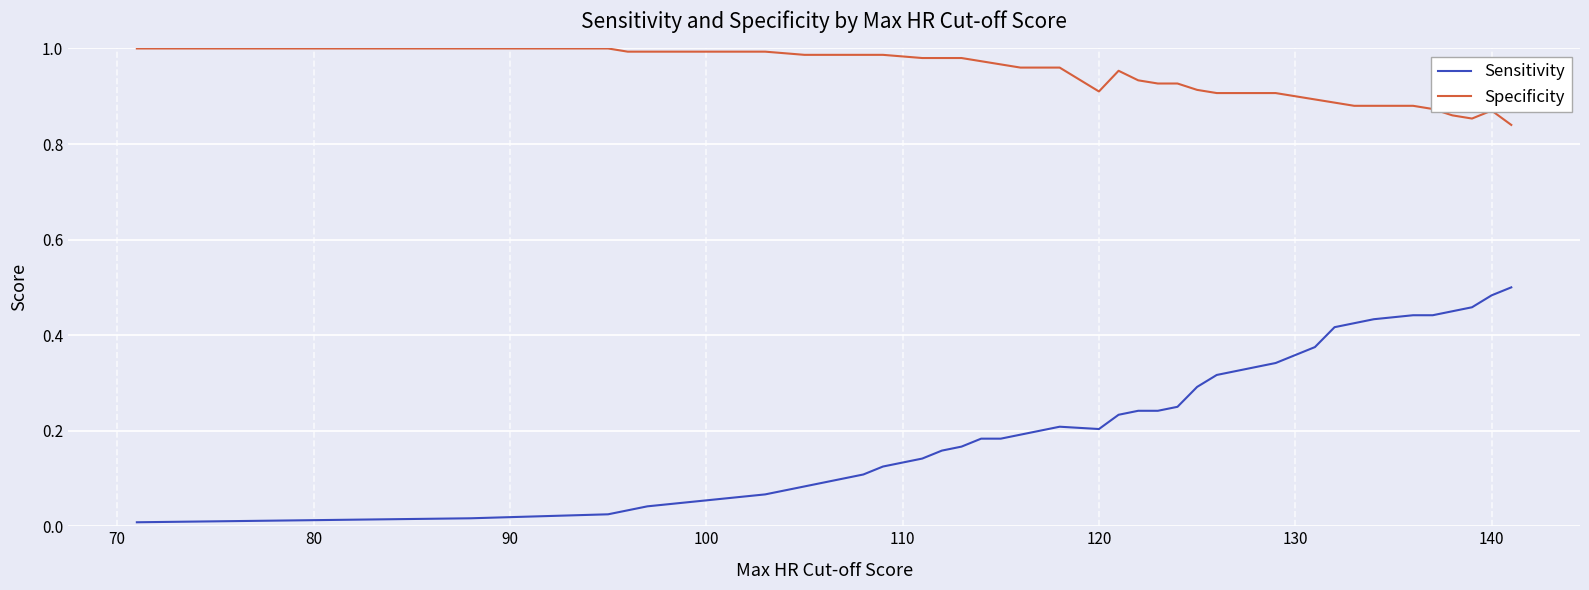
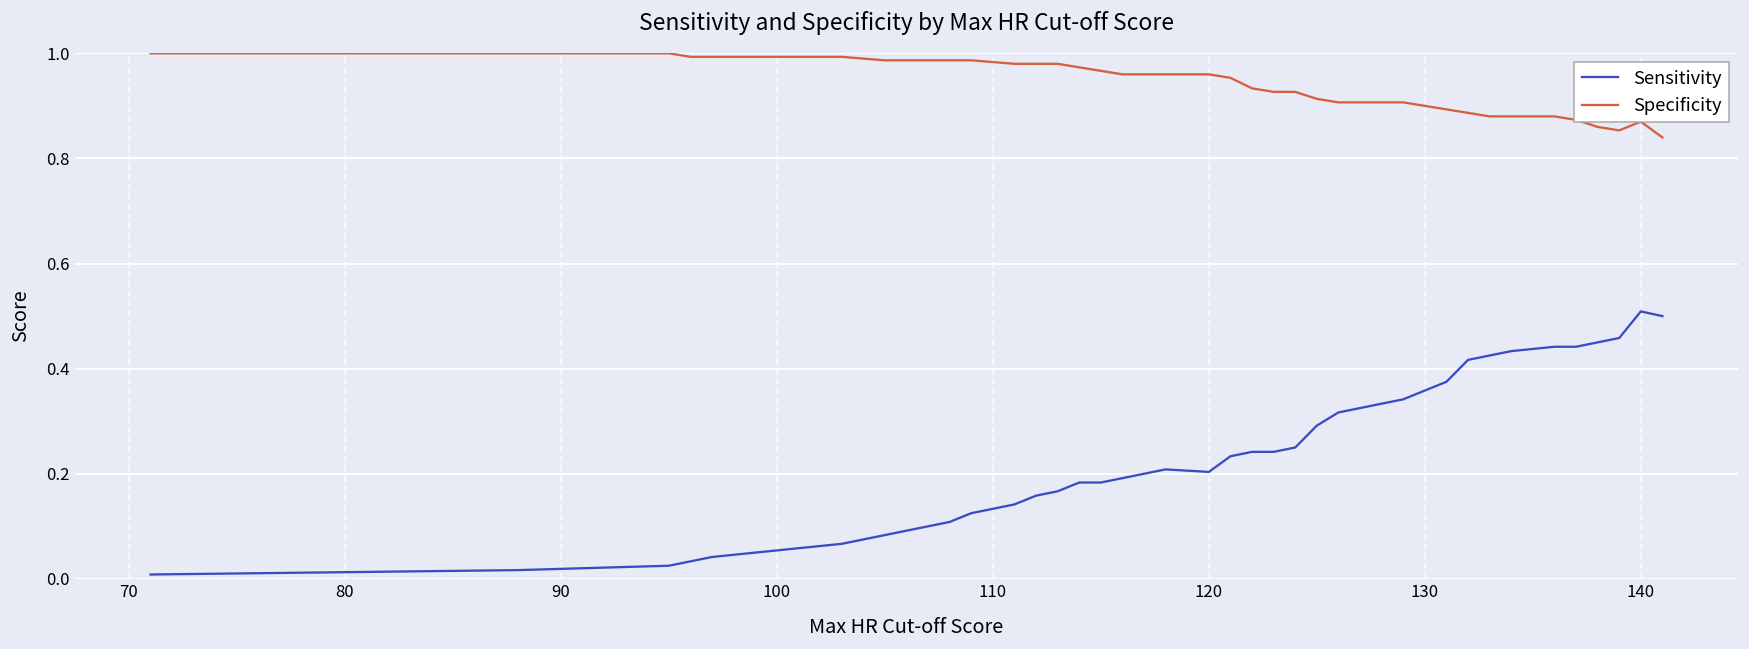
Specificity, 120: 0.91 -> 0.96
Sensitivity, 140: 0.48 -> 0.51
